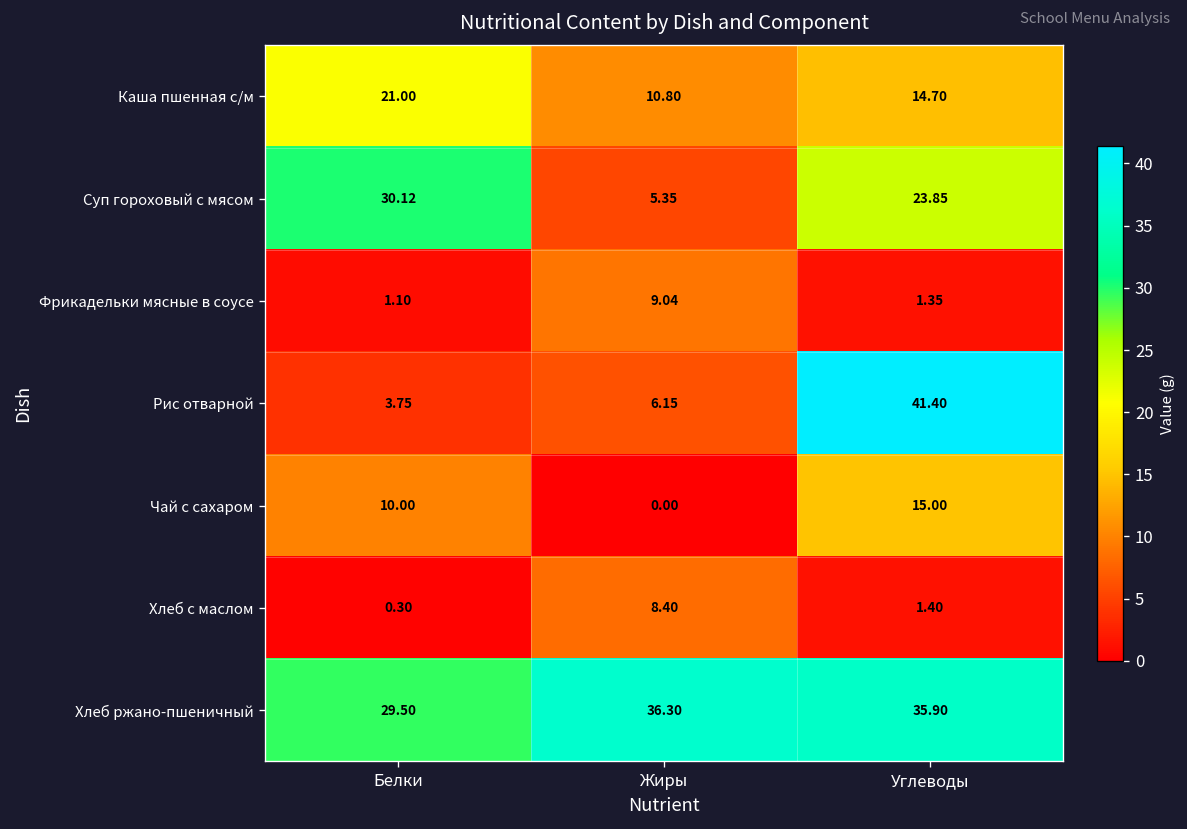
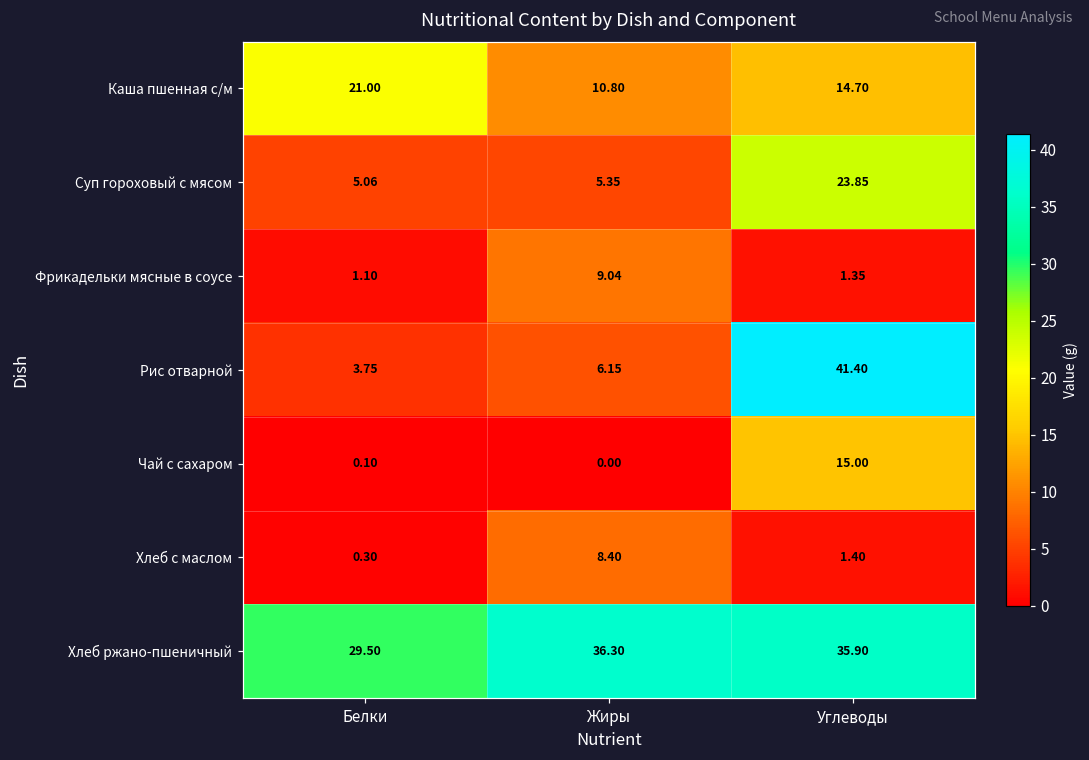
Суп гороховый с мясом, Белки: 30.12 -> 5.06
Чай с сахаром, Белки: 10.00 -> 0.10
